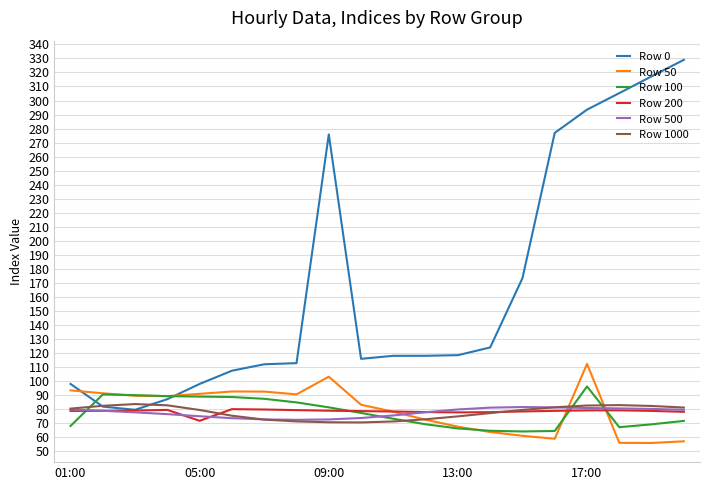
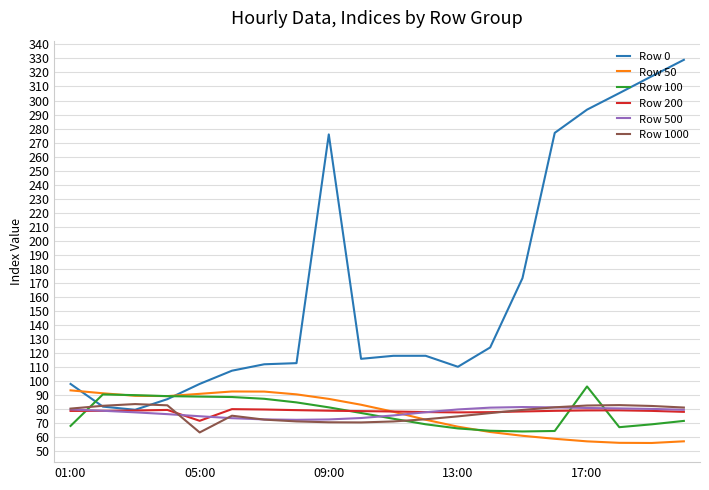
Row 1000, 05:00: 79 -> 63
Row 50, 09:00: 103 -> 87
Row 0, 13:00: 118 -> 110
Row 50, 17:00: 112 -> 57
